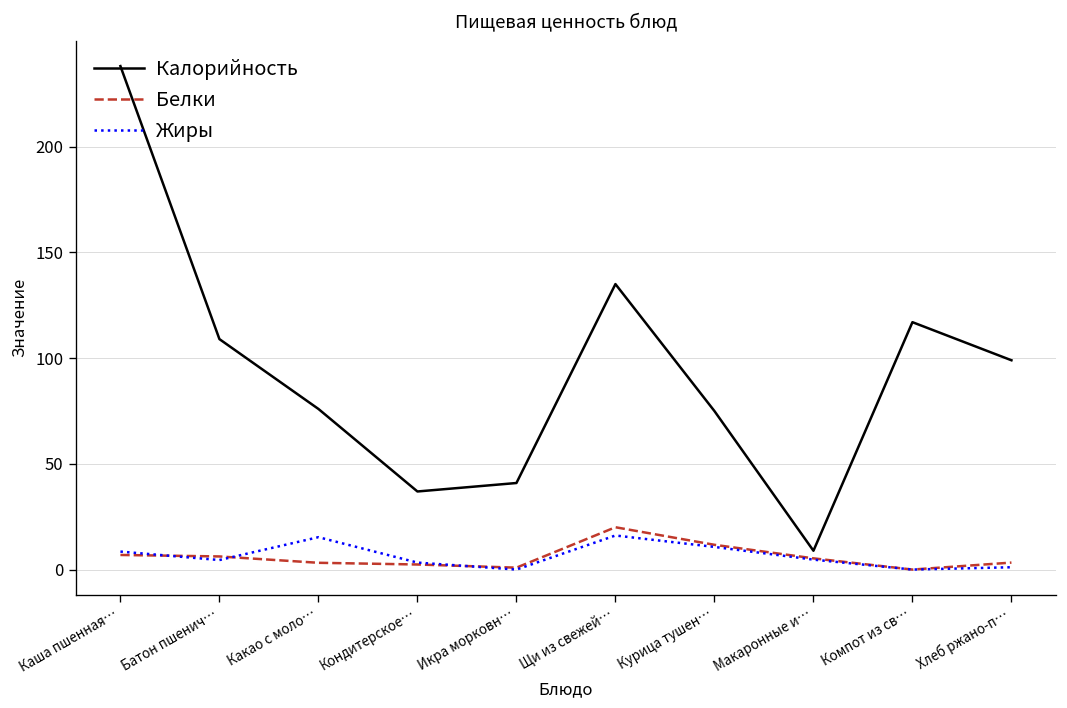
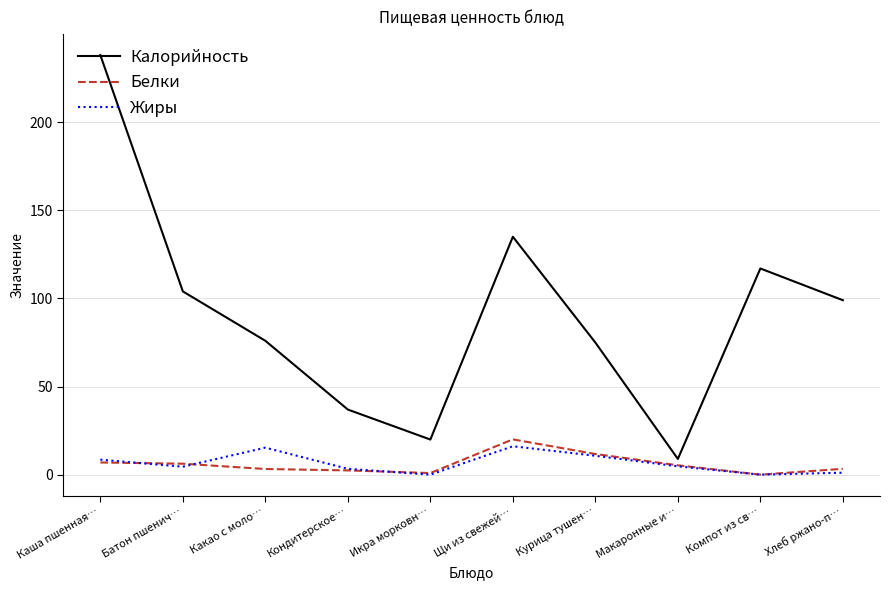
Калорийность, Батон пшенич…: 109 -> 104
Калорийность, Икра морковн…: 41 -> 20
